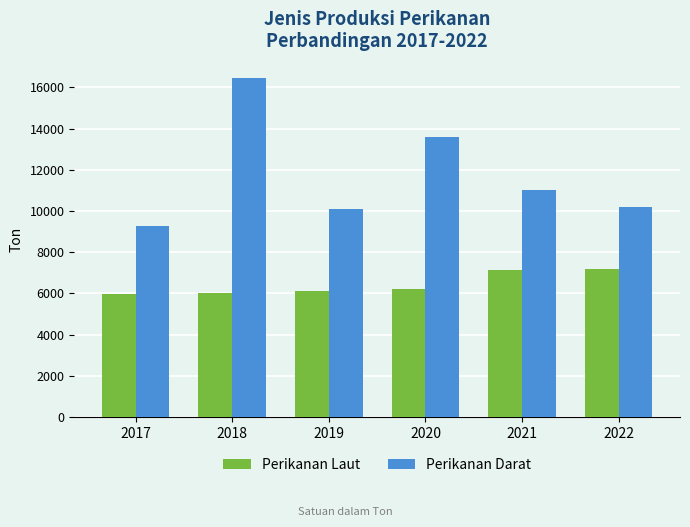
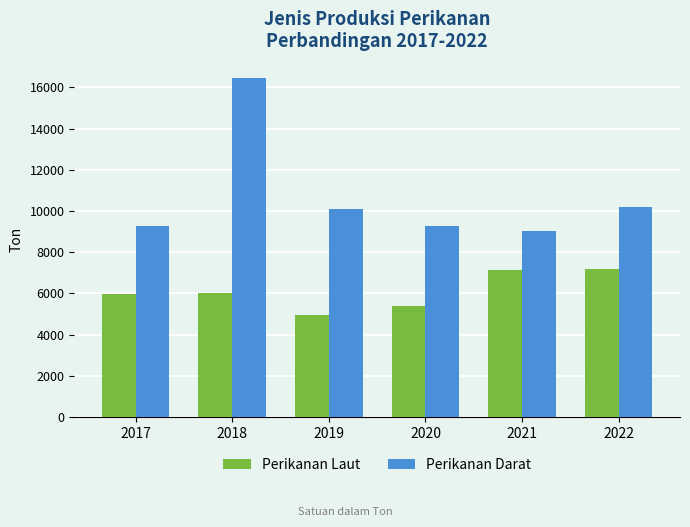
Perikanan Laut, 2019: 6100 -> 5000
Perikanan Laut, 2020: 6200 -> 5400
Perikanan Darat, 2020: 13600 -> 9300
Perikanan Darat, 2021: 11000 -> 9000
